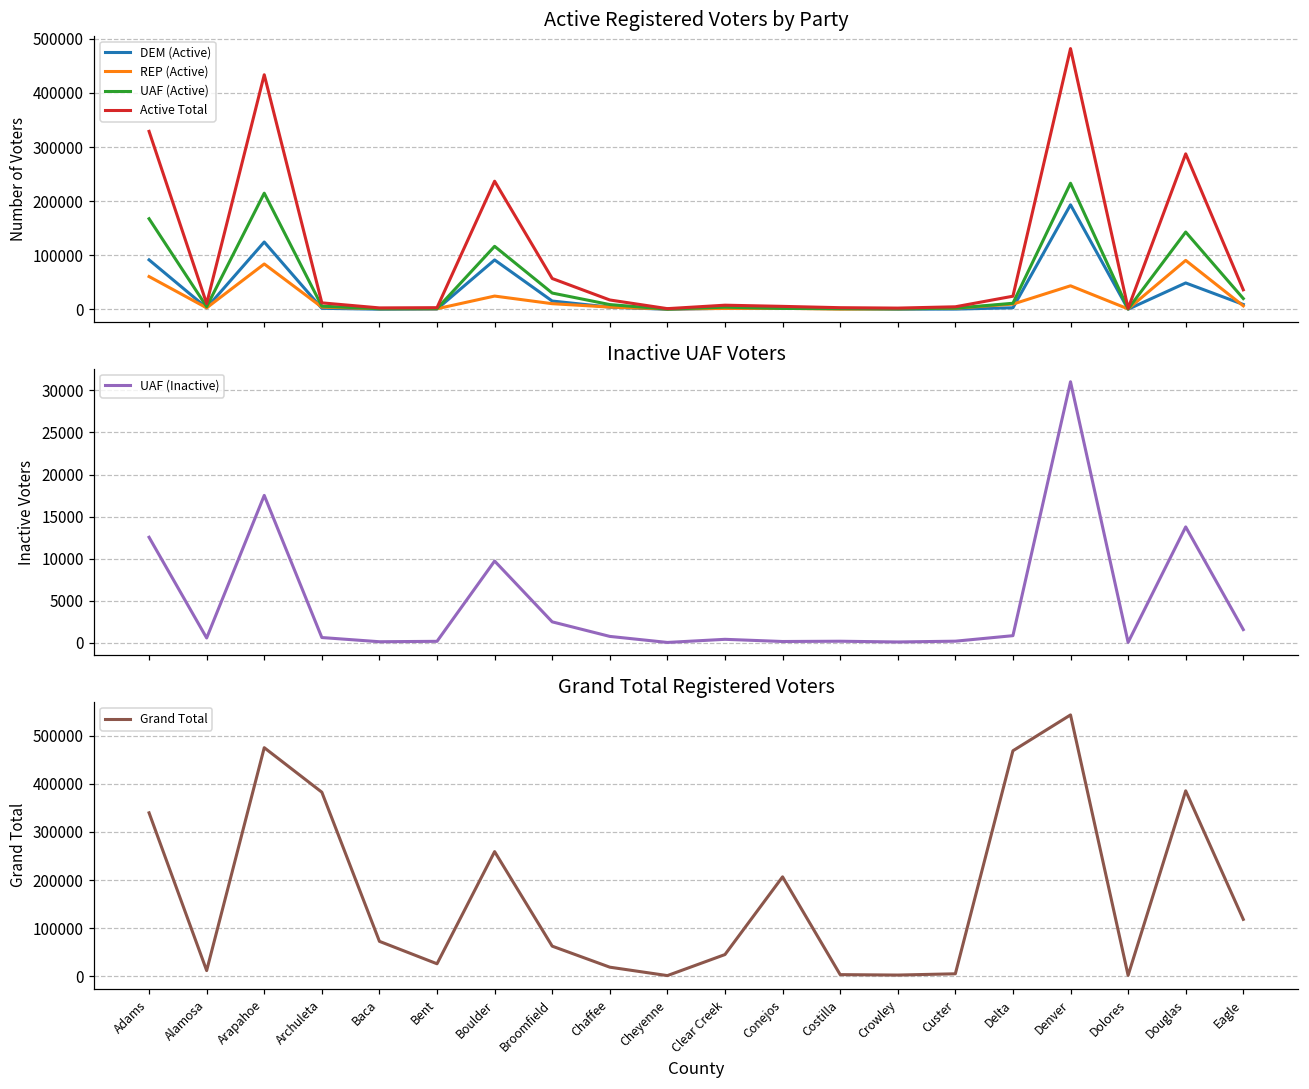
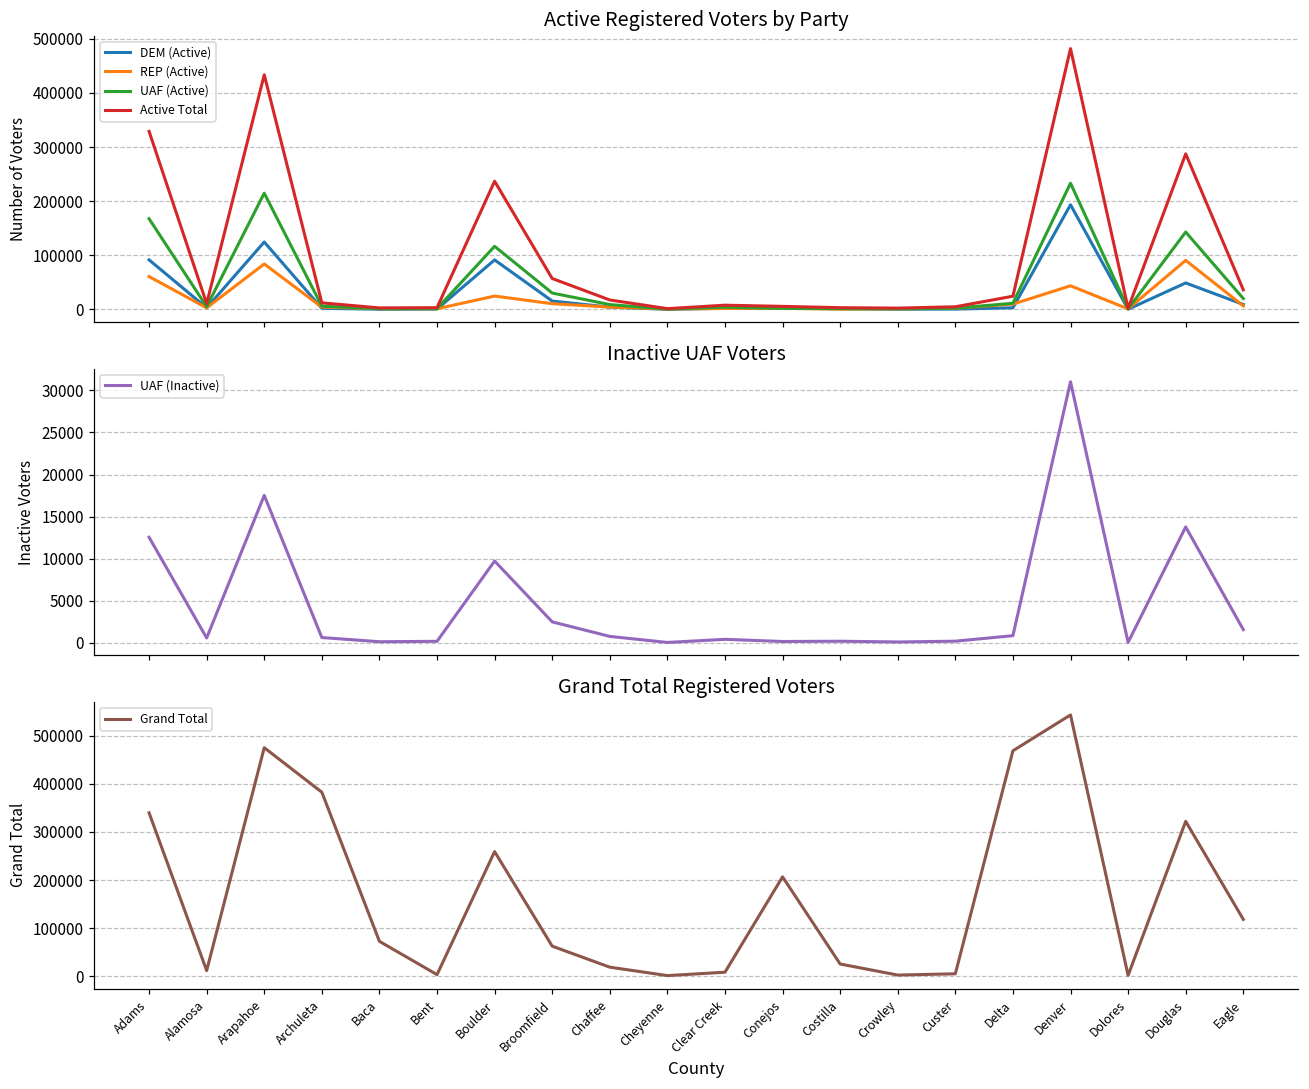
Grand Total Registered Voters, Bent: 30000 -> 0
Grand Total Registered Voters, Clear Creek: 50000 -> 10000
Grand Total Registered Voters, Costilla: 0 -> 30000
Grand Total Registered Voters, Douglas: 390000 -> 320000
